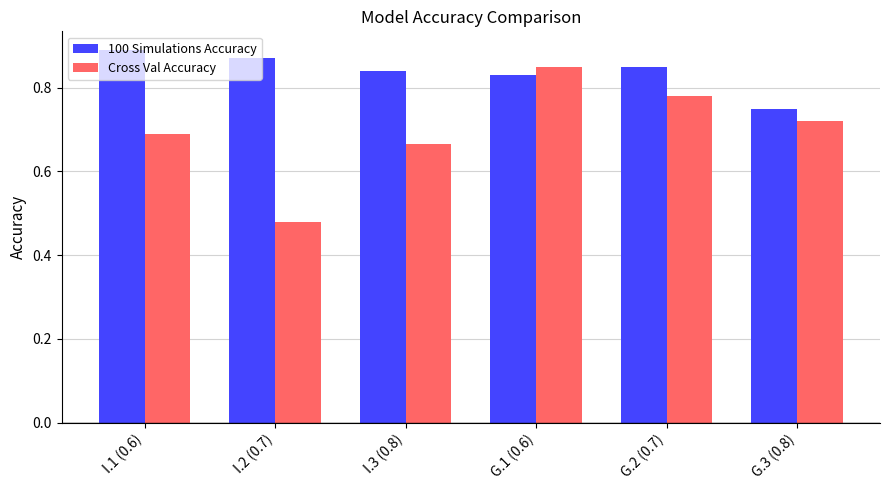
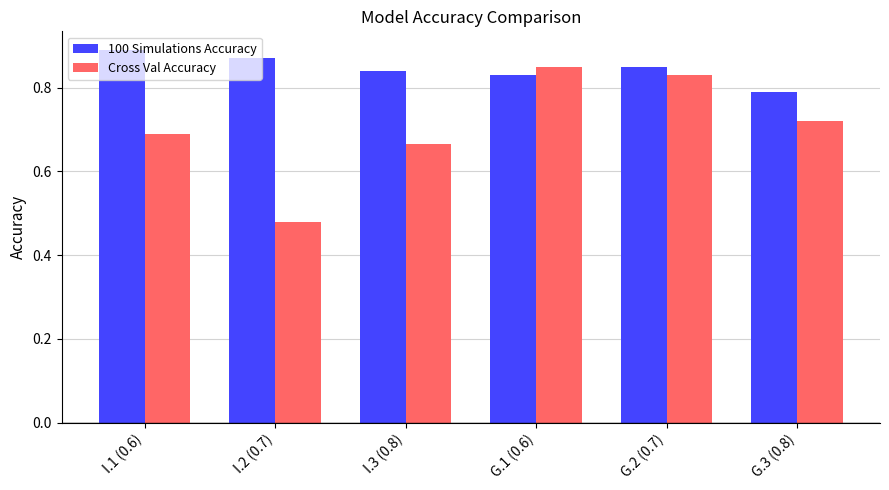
Cross Val Accuracy, G.2 (0.7): 0.78 -> 0.83
100 Simulations Accuracy, G.3 (0.8): 0.75 -> 0.79
